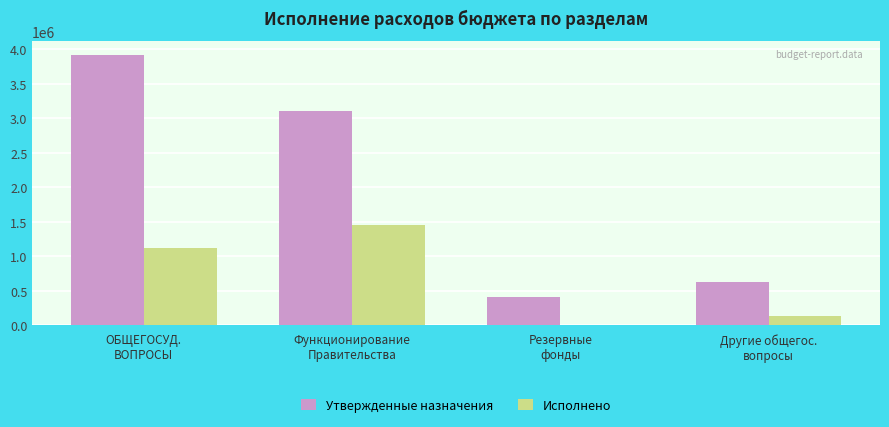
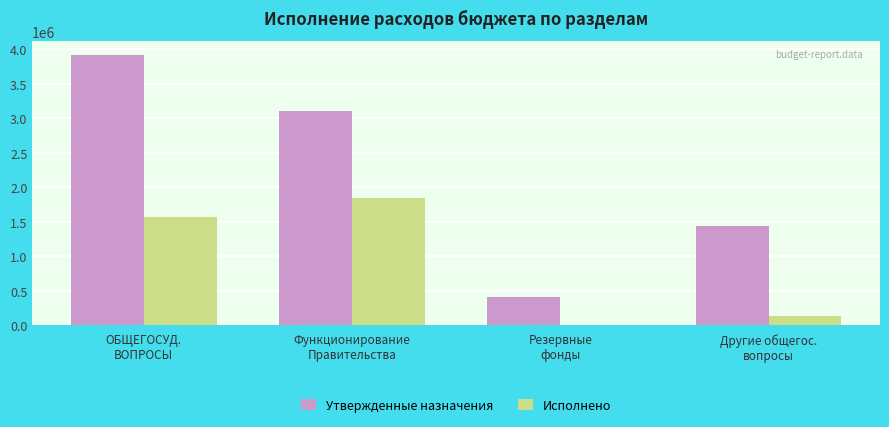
Исполнено, ОБЩЕГОСУД. ВОПРОСЫ: 1100000 -> 1600000
Исполнено, Функционирование Правительства: 1400000 -> 1800000
Утвержденные назначения, Другие общегос. вопросы: 600000 -> 1400000
